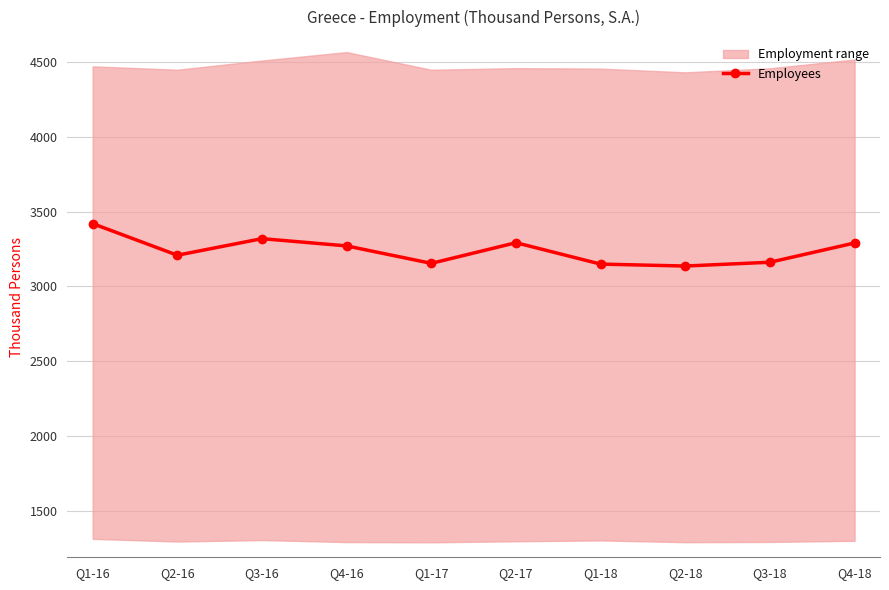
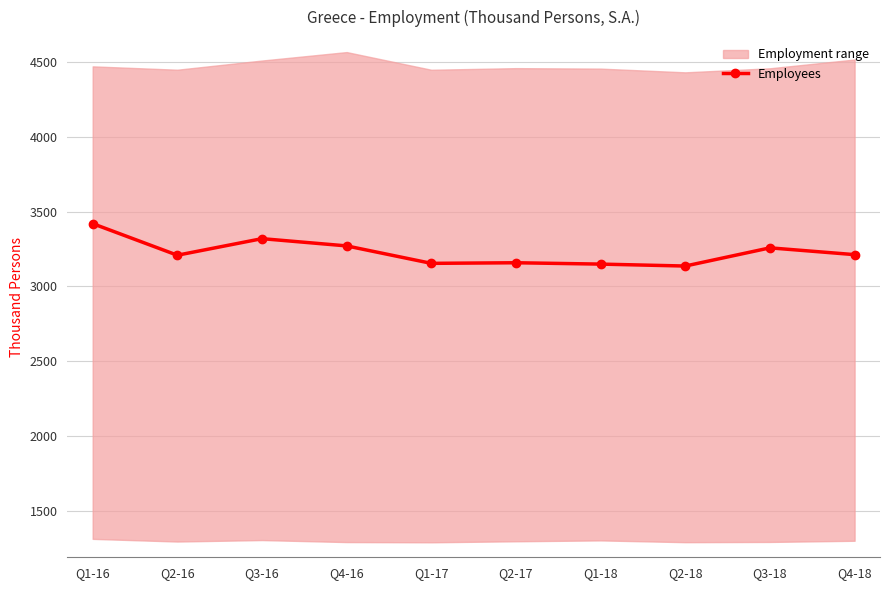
Employees, Q2-17: 3290 -> 3160
Employees, Q3-18: 3160 -> 3260
Employees, Q4-18: 3290 -> 3210
